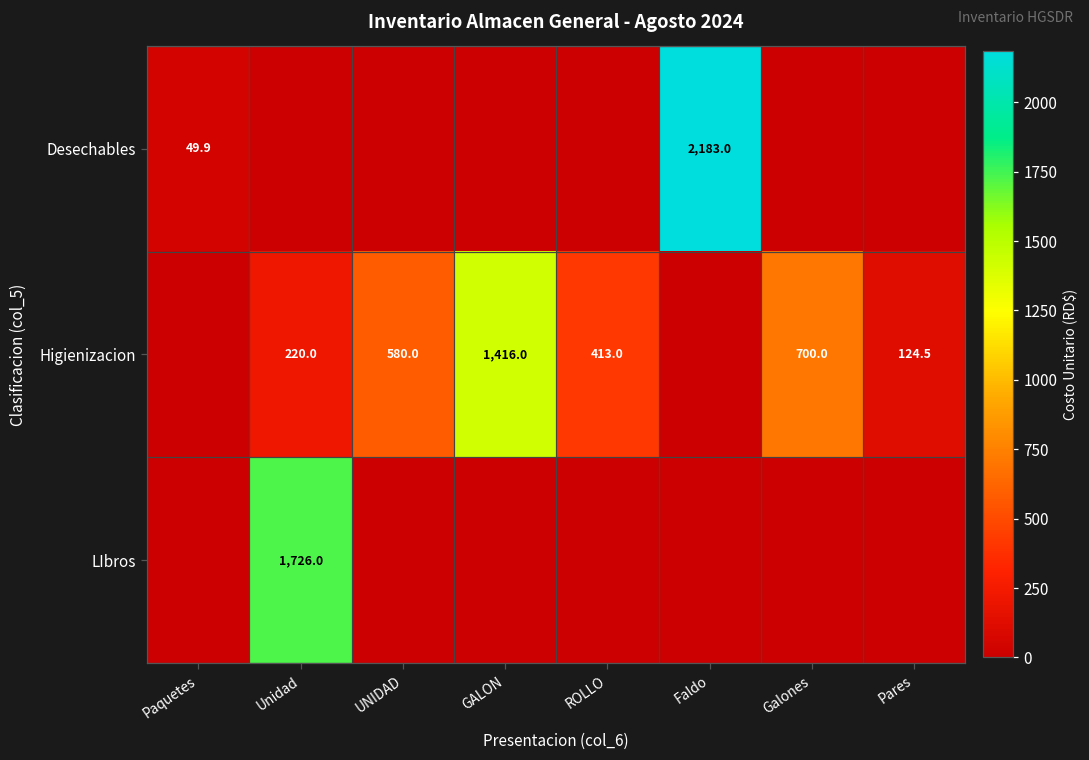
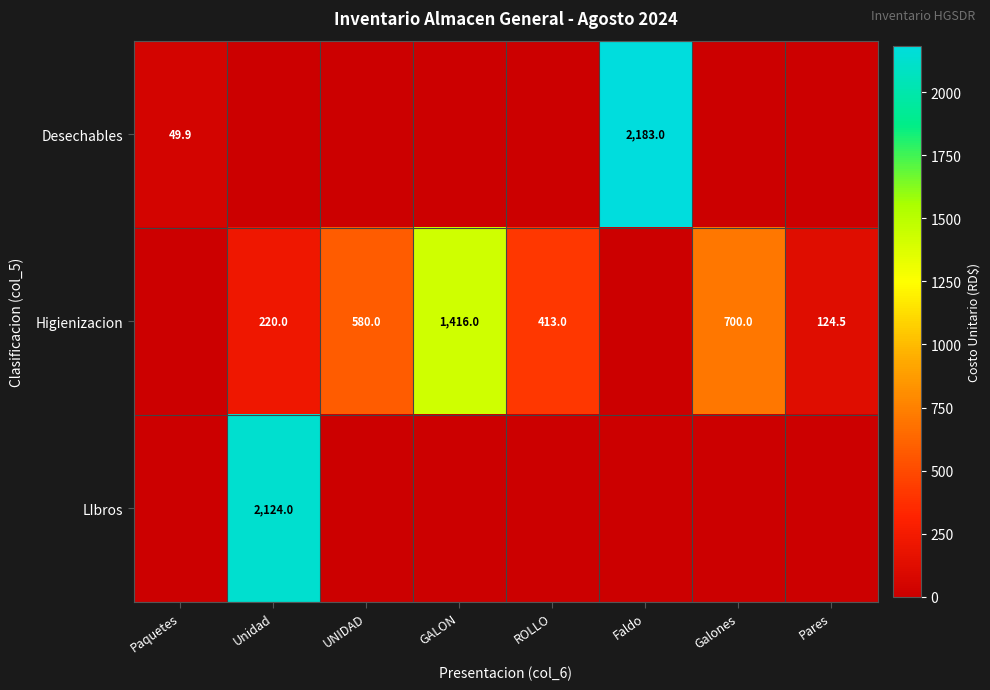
LIbros, Unidad: 1,726.0 -> 2,124.0
